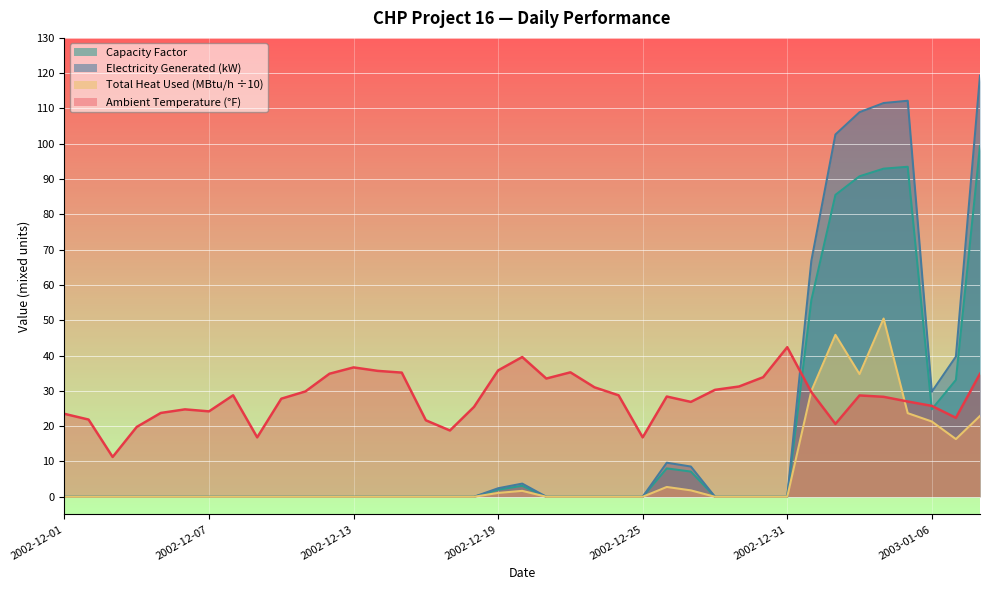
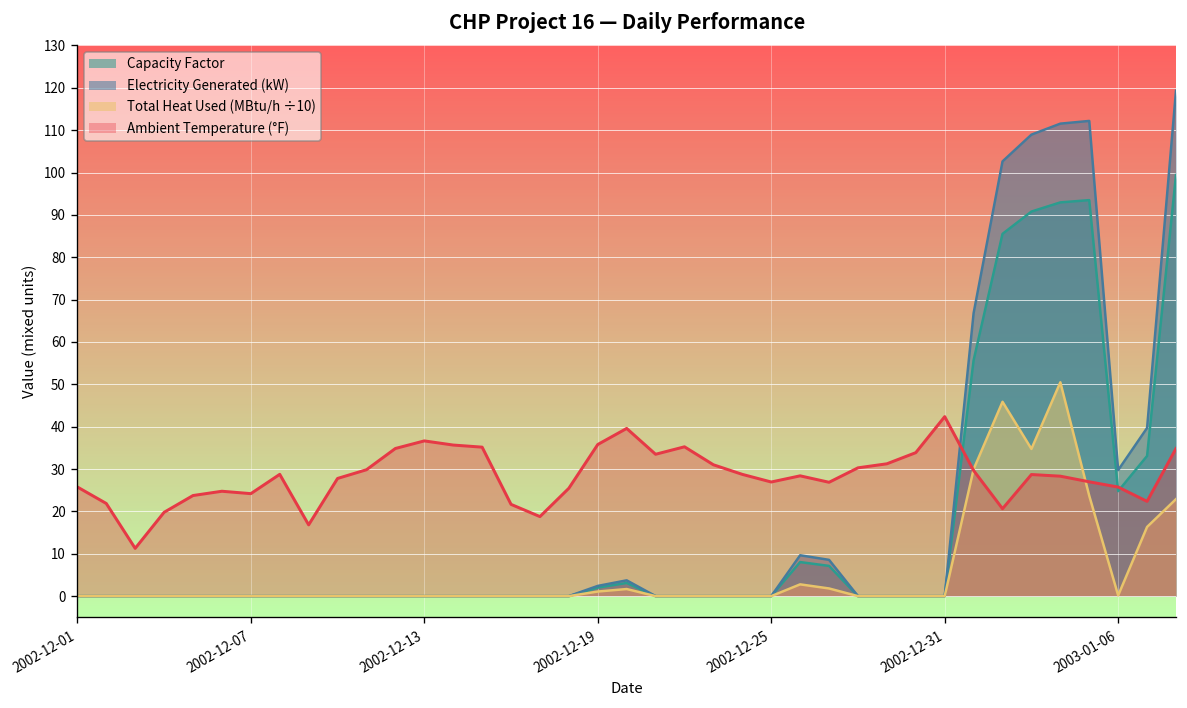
Ambient Temperature (°F), 2002-12-01: 23 -> 26
Ambient Temperature (°F), 2002-12-25: 17 -> 27
Total Heat Used (MBtu/h ÷10), 2003-01-06: 21 -> 0
